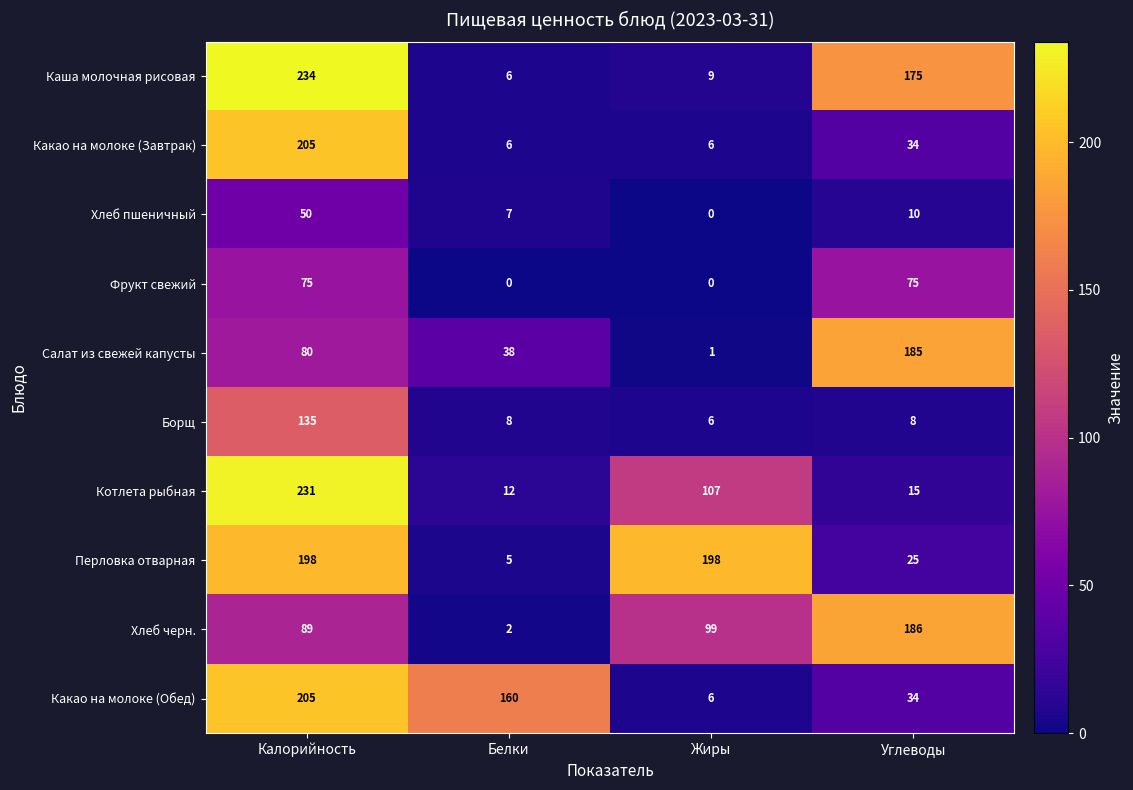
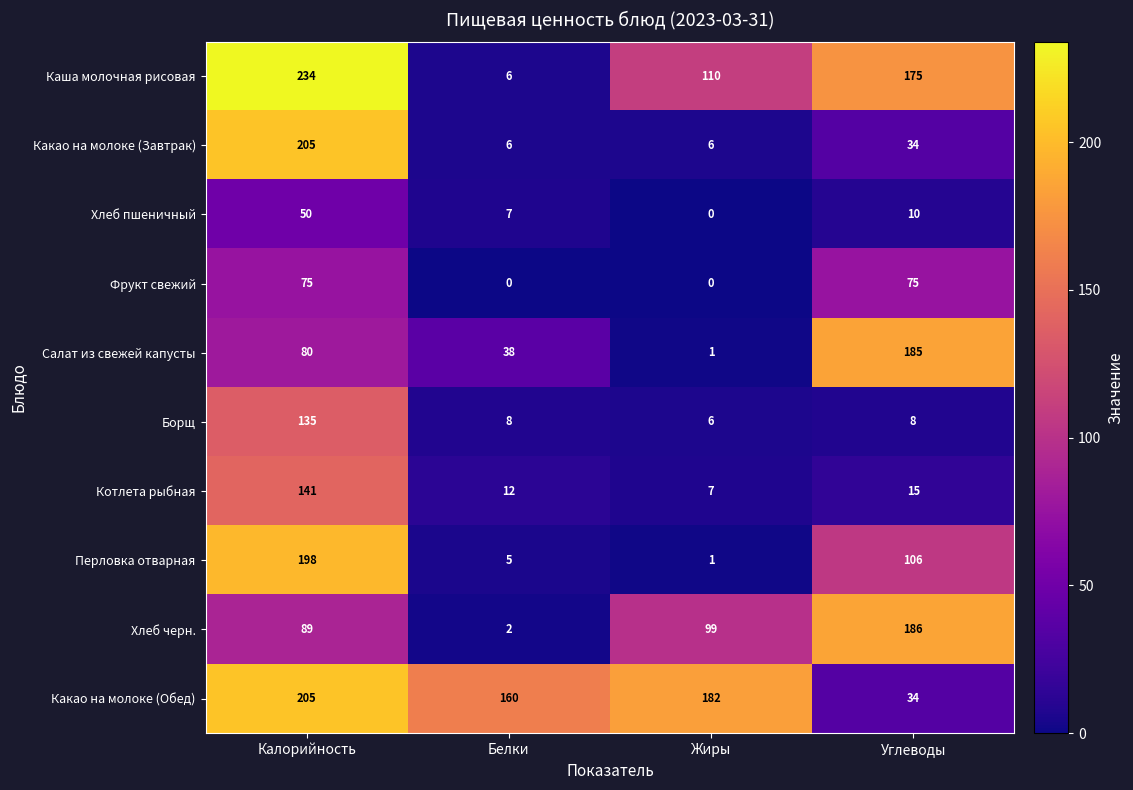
Каша молочная рисовая, Жиры: 9 -> 110
Котлета рыбная, Калорийность: 231 -> 141
Котлета рыбная, Жиры: 107 -> 7
Перловка отварная, Жиры: 198 -> 1
Перловка отварная, Углеводы: 25 -> 106
Какао на молоке (Обед), Жиры: 6 -> 182
